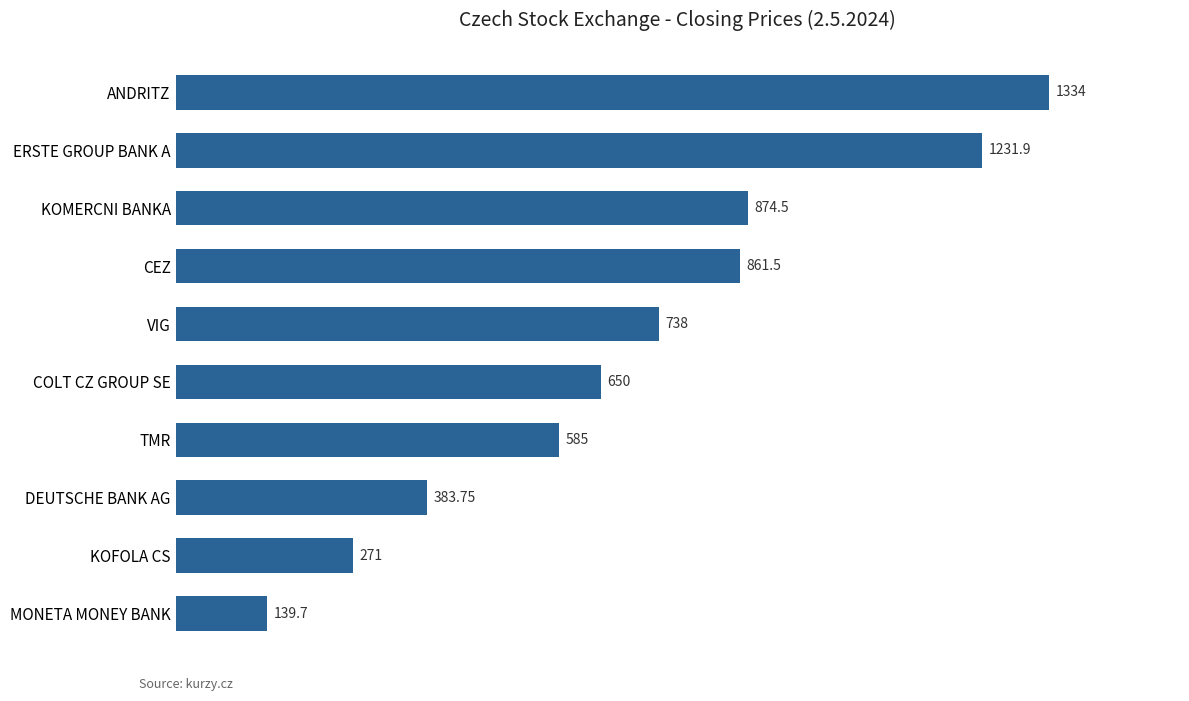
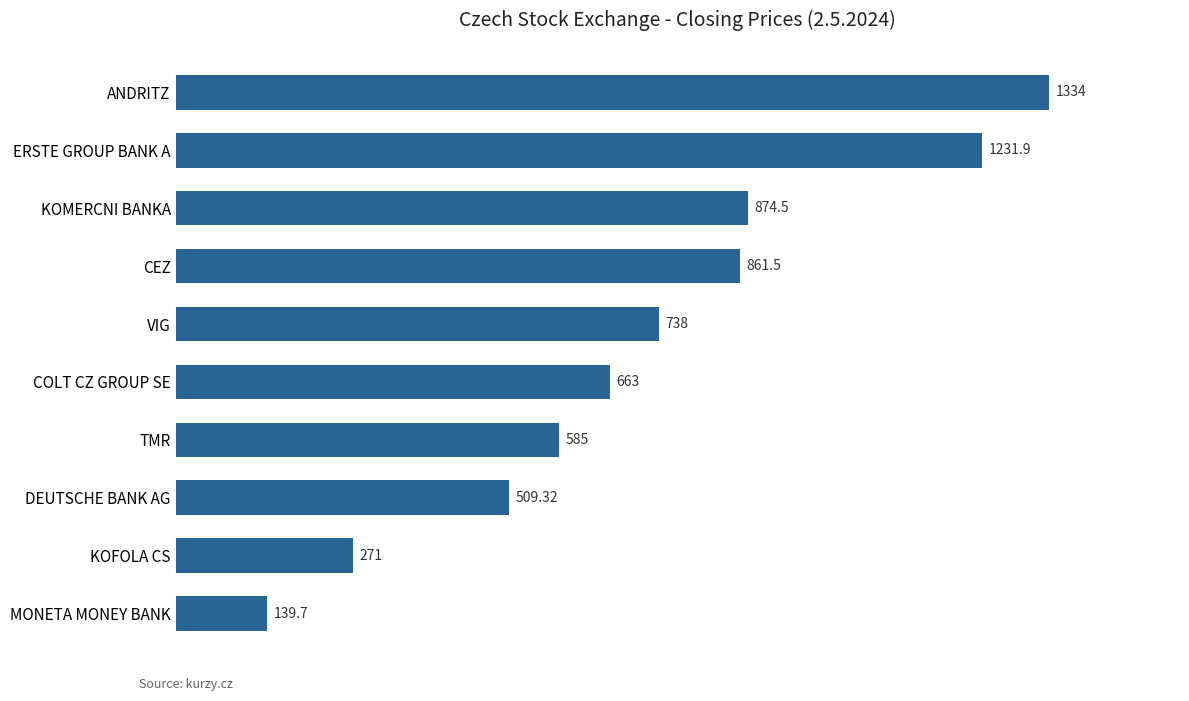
COLT CZ GROUP SE: 650 -> 663
DEUTSCHE BANK AG: 383.75 -> 509.32
